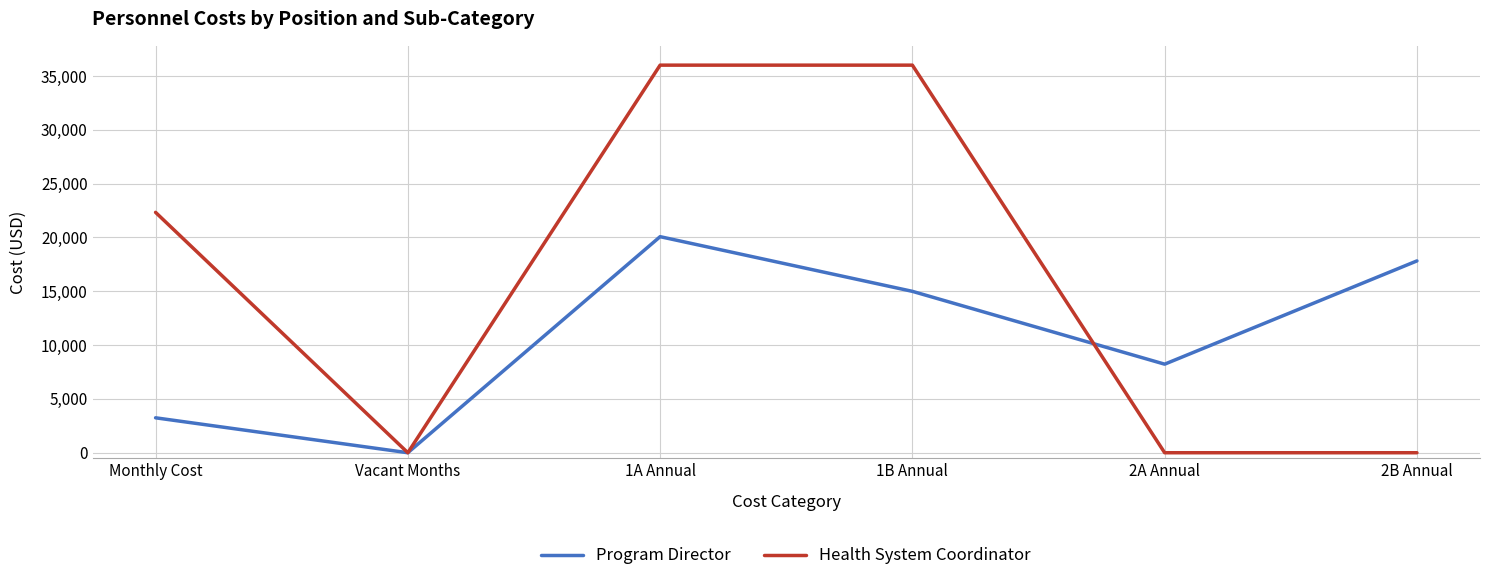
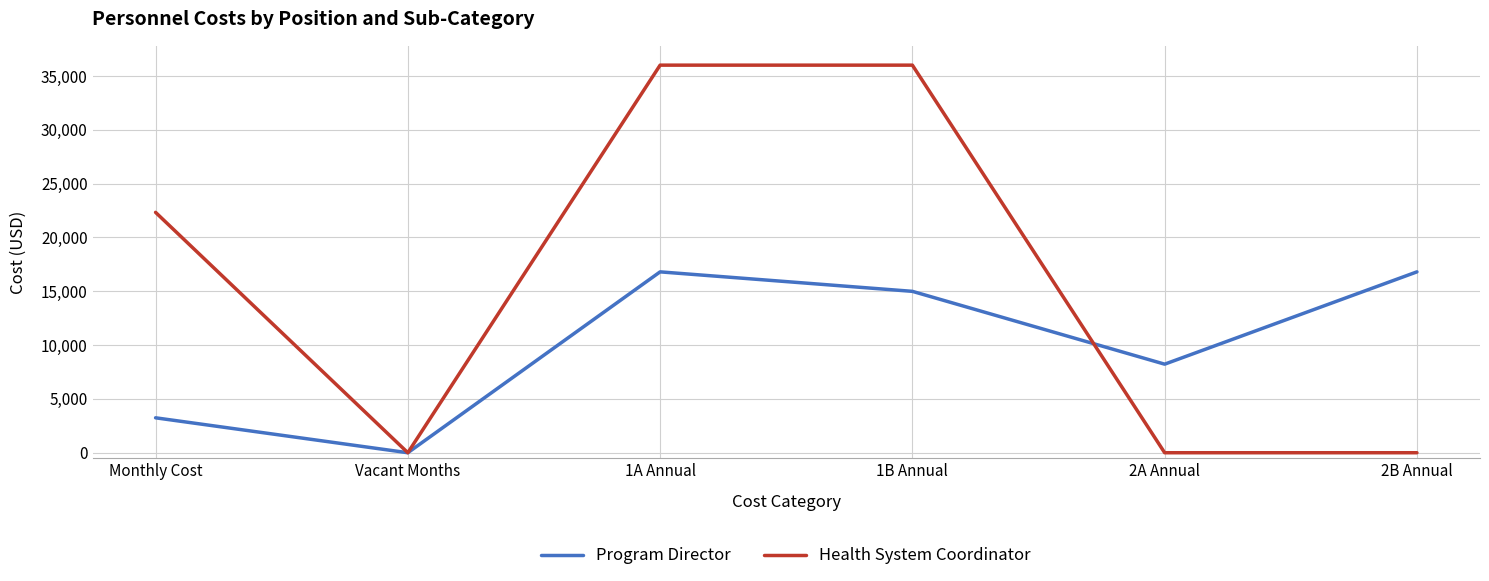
Program Director, 1A Annual: 20,100 -> 16,800
Program Director, 2B Annual: 17,800 -> 16,800
